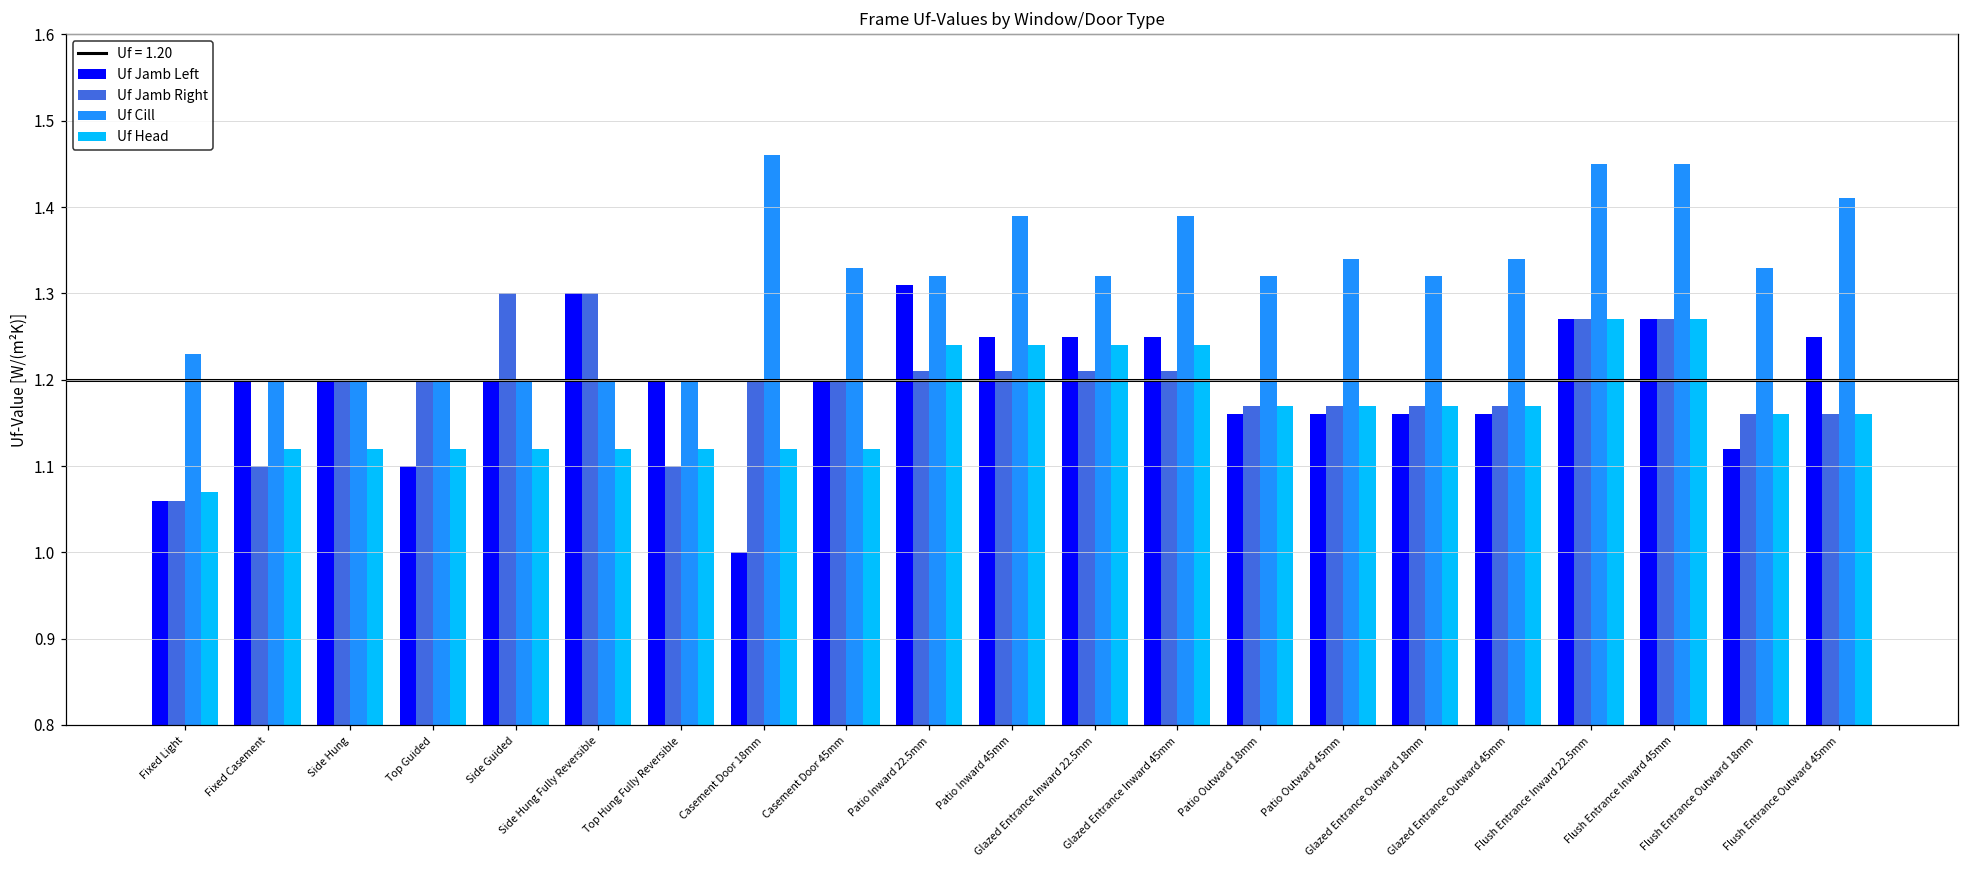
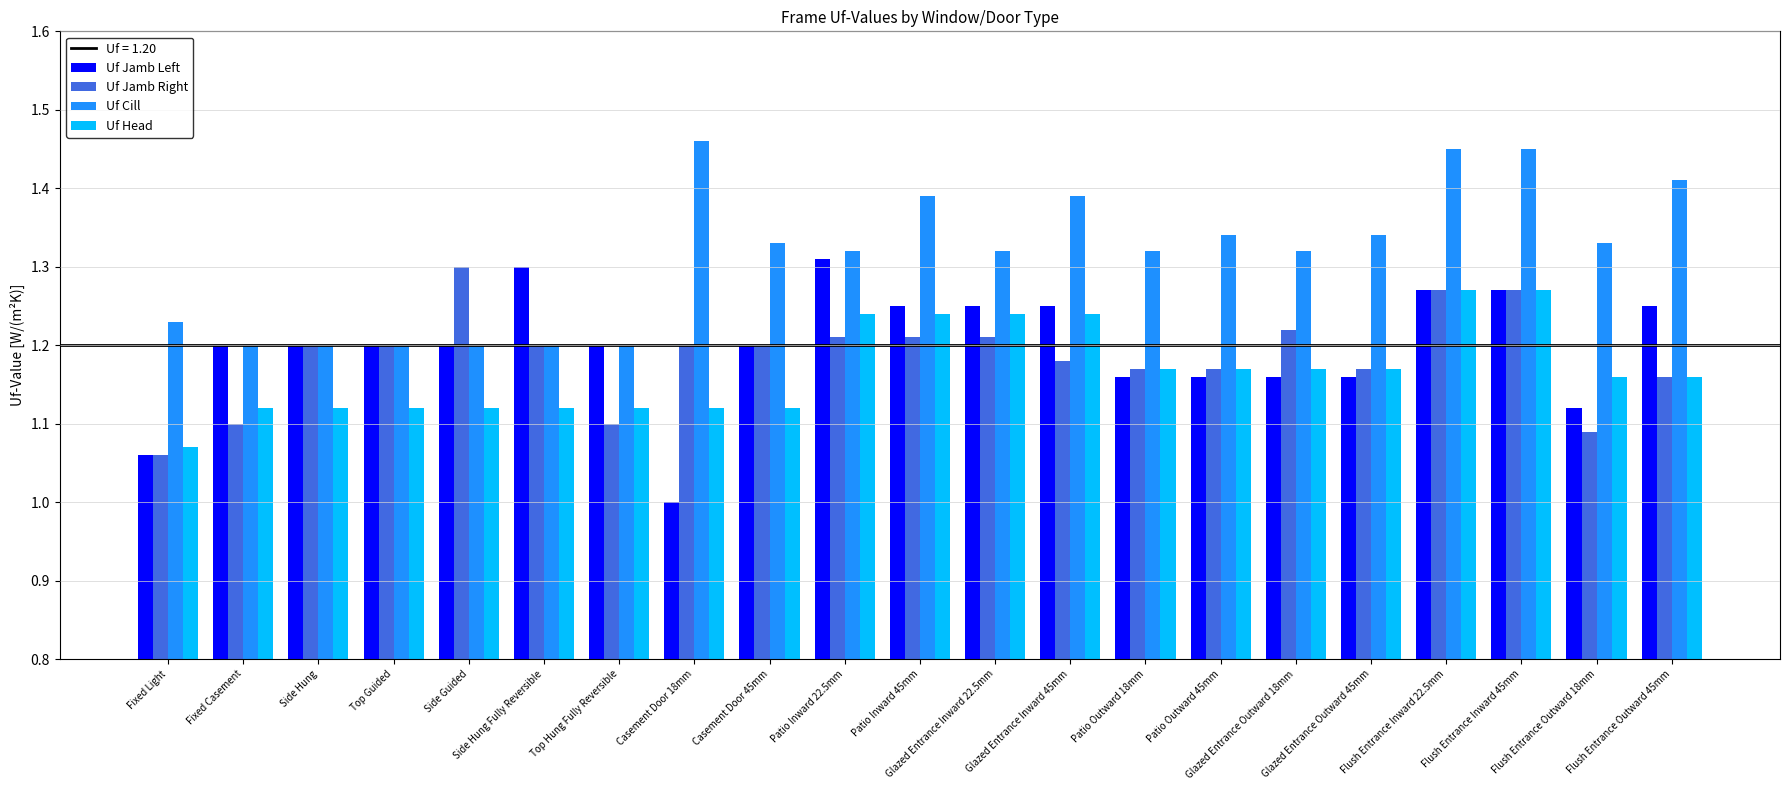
Uf Jamb Left, Top Guided: 1.1 -> 1.2
Uf Jamb Right, Side Hung Fully Reversible: 1.3 -> 1.2
Uf Jamb Right, Glazed Entrance Inward 45mm: 1.21 -> 1.18
Uf Jamb Right, Glazed Entrance Outward 18mm: 1.17 -> 1.22
Uf Jamb Right, Flush Entrance Outward 18mm: 1.16 -> 1.09
